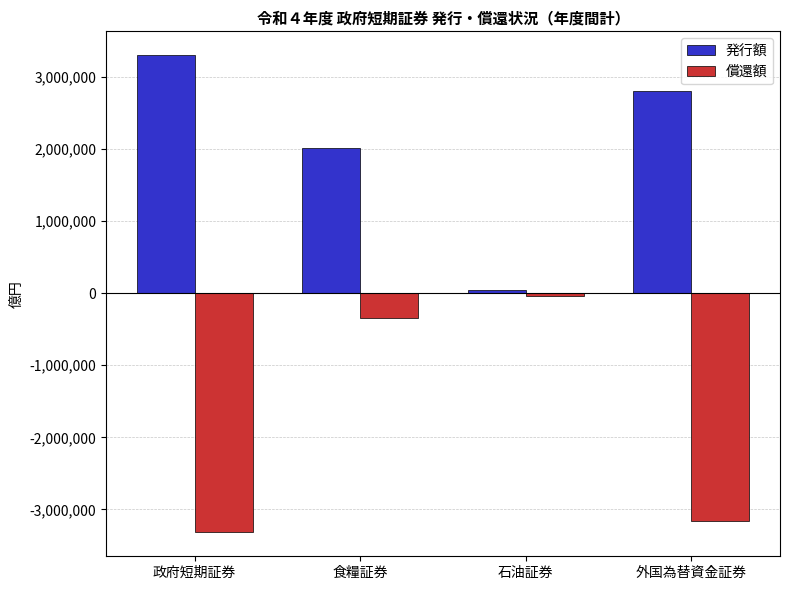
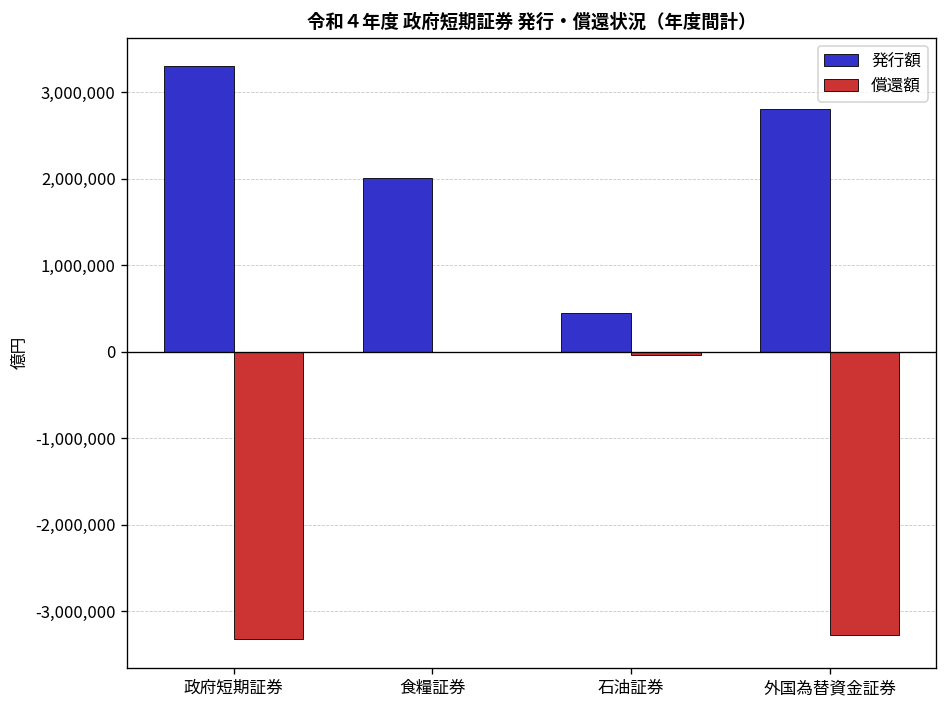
償還額, 食糧証券: -300,000 -> 0
発行額, 石油証券: 0 -> 400,000
償還額, 外国為替資金証券: -3,200,000 -> -3,300,000
